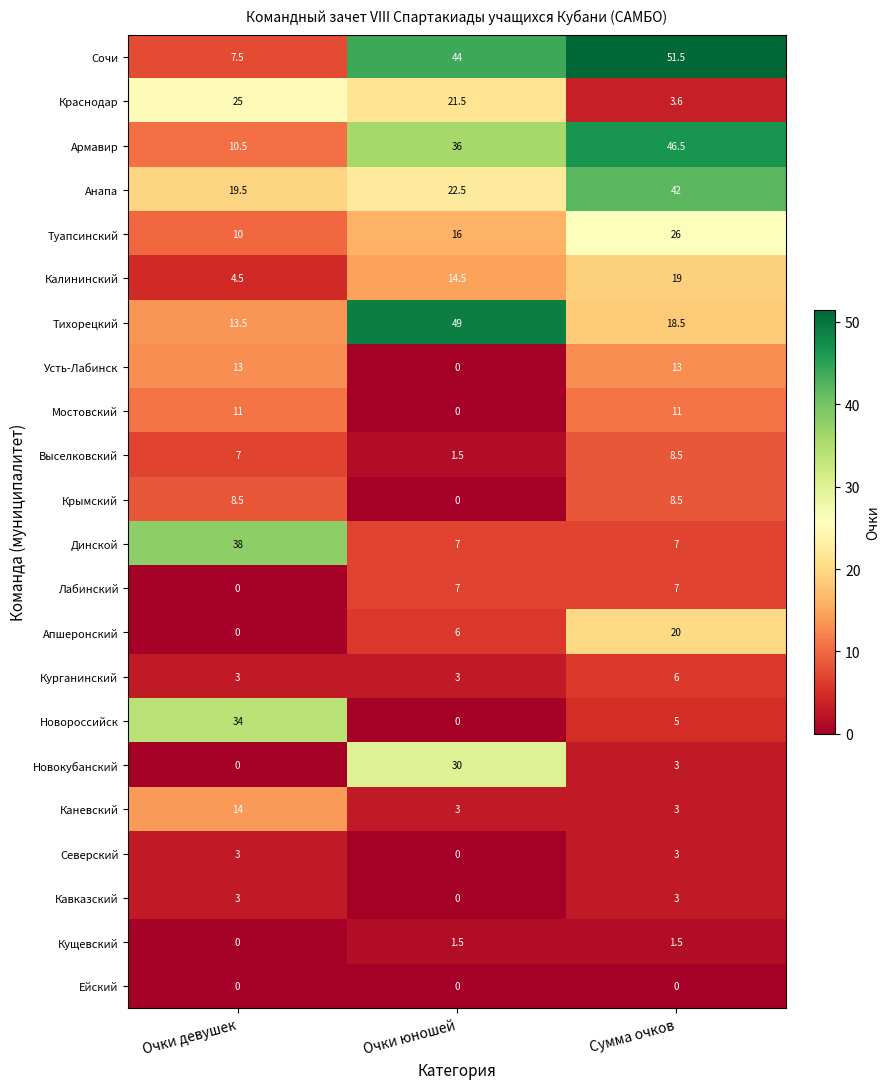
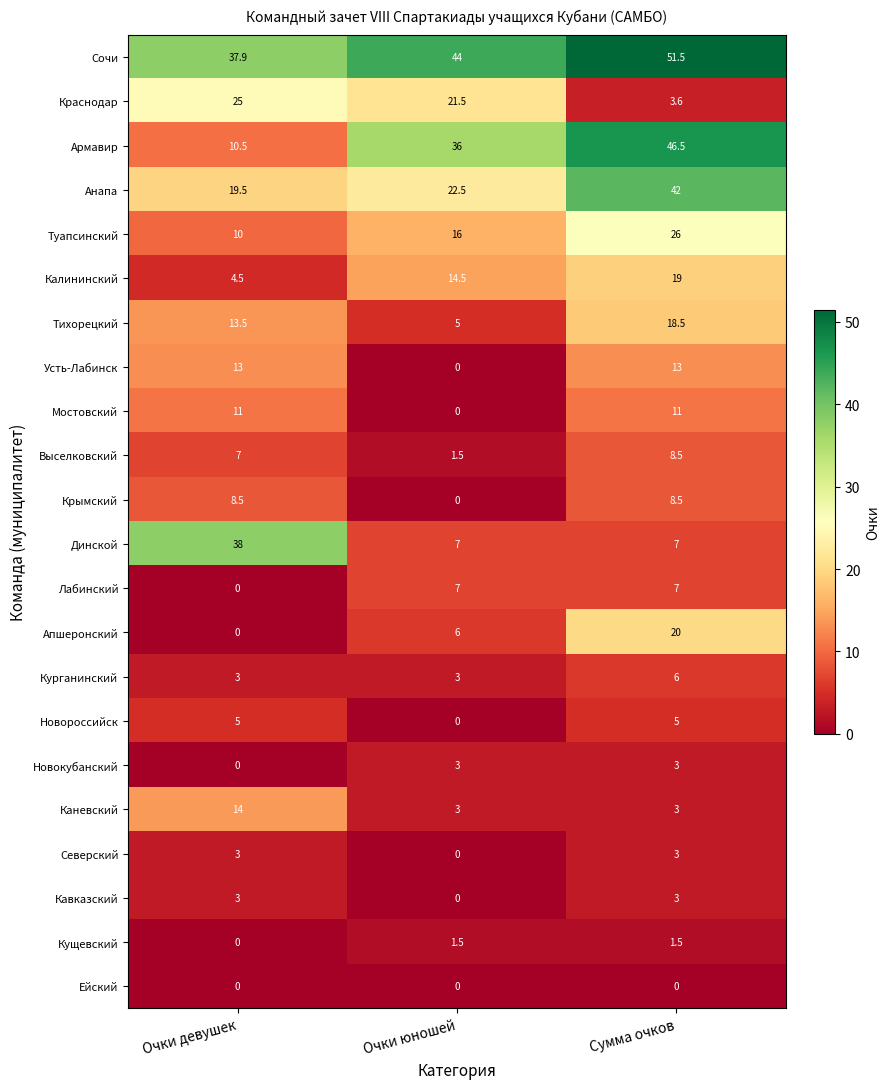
Сочи, Очки девушек: 7.5 -> 37.9
Тихорецкий, Очки юношей: 49 -> 5
Новороссийск, Очки девушек: 34 -> 5
Новокубанский, Очки юношей: 30 -> 3
